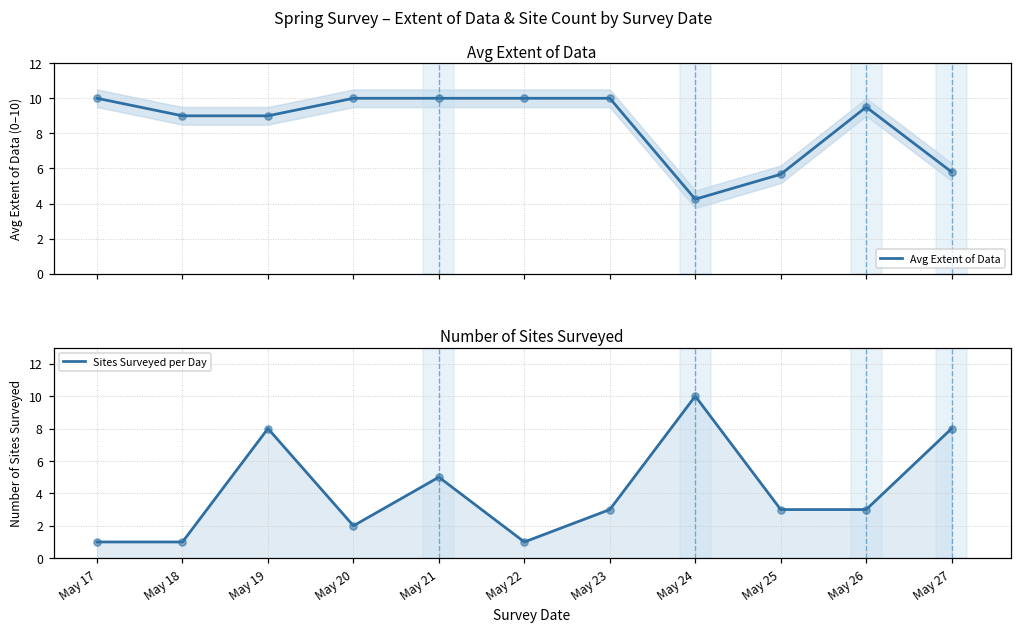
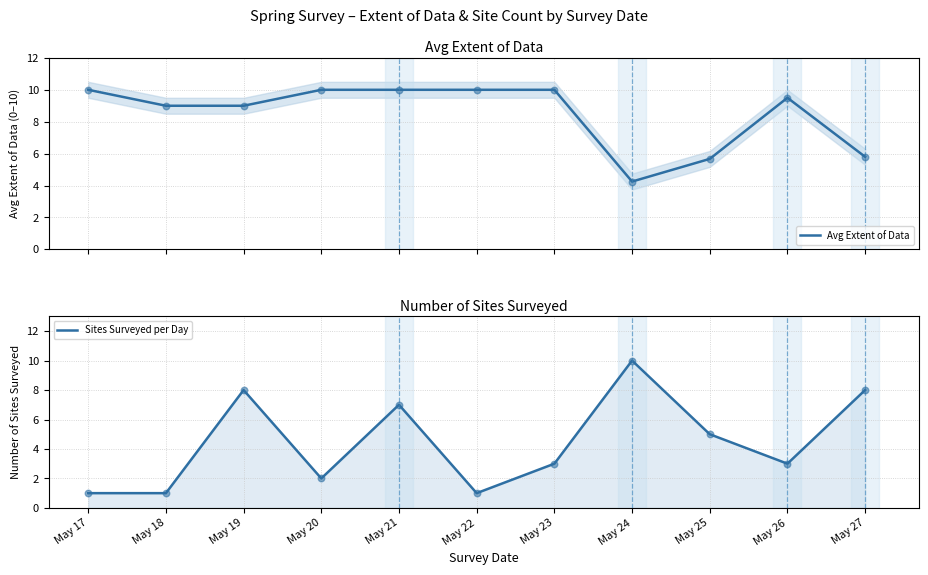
Number of Sites Surveyed, May 21: 5 -> 7
Number of Sites Surveyed, May 25: 3 -> 5
